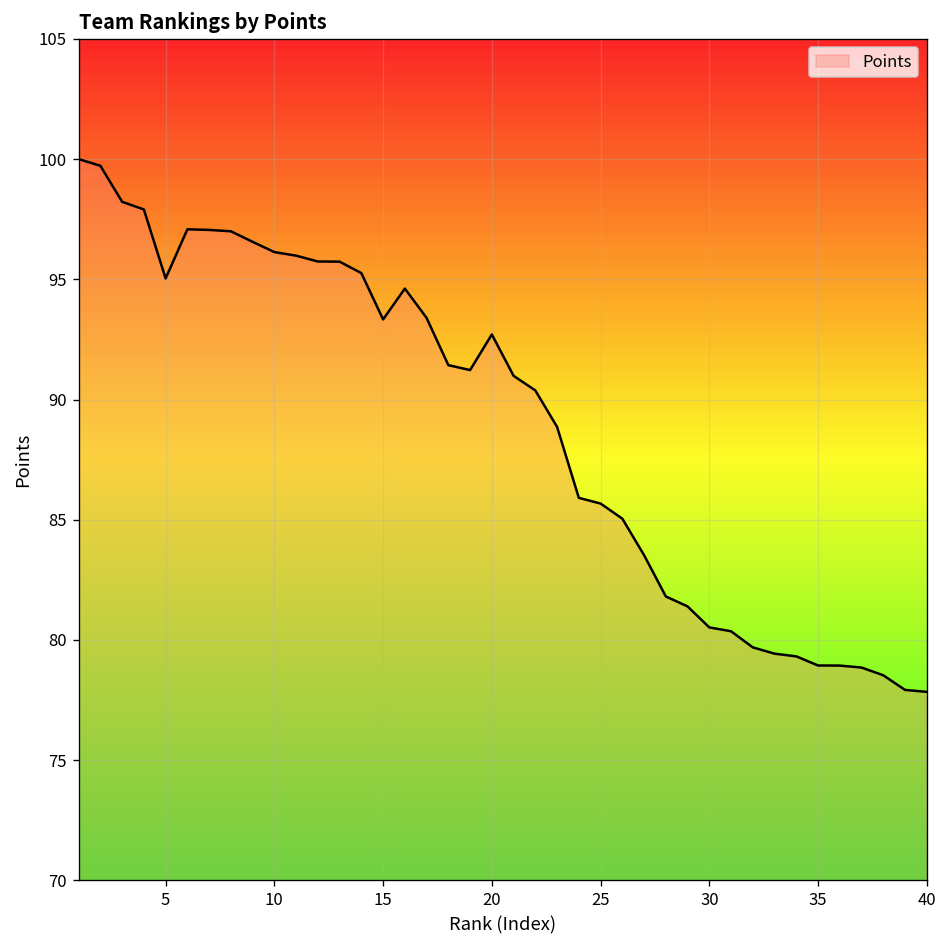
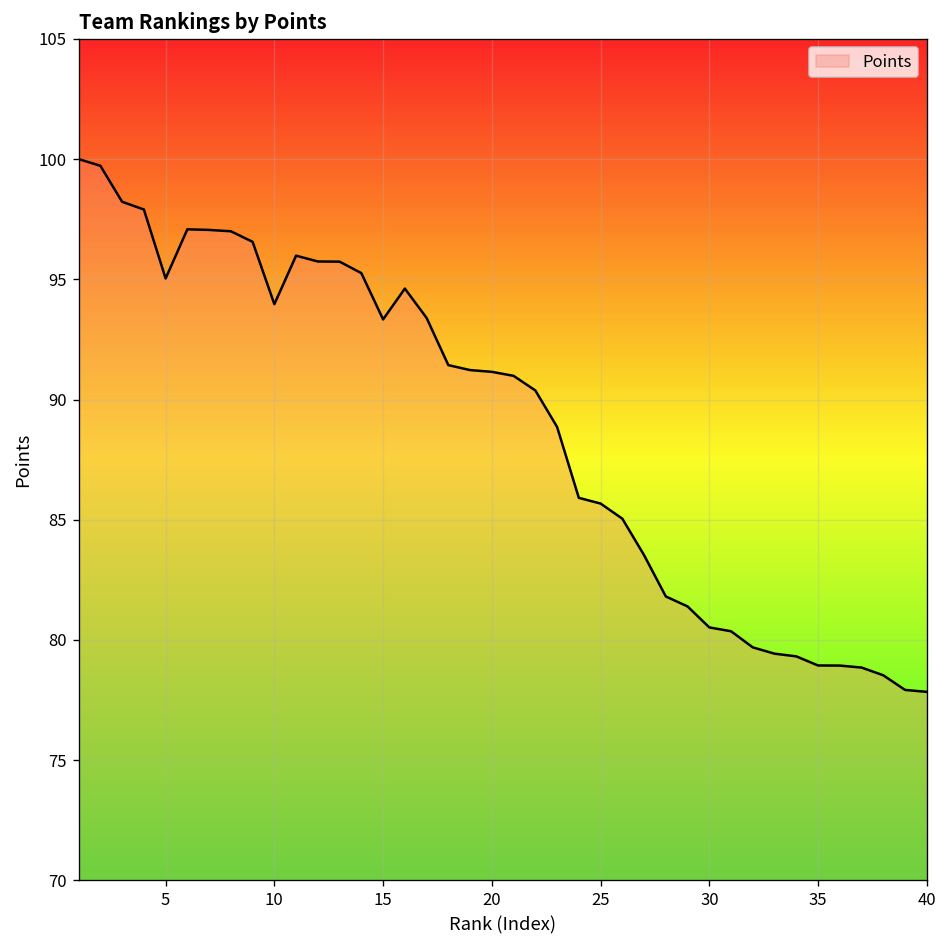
10: 96.1 -> 94.0
20: 92.7 -> 91.2
